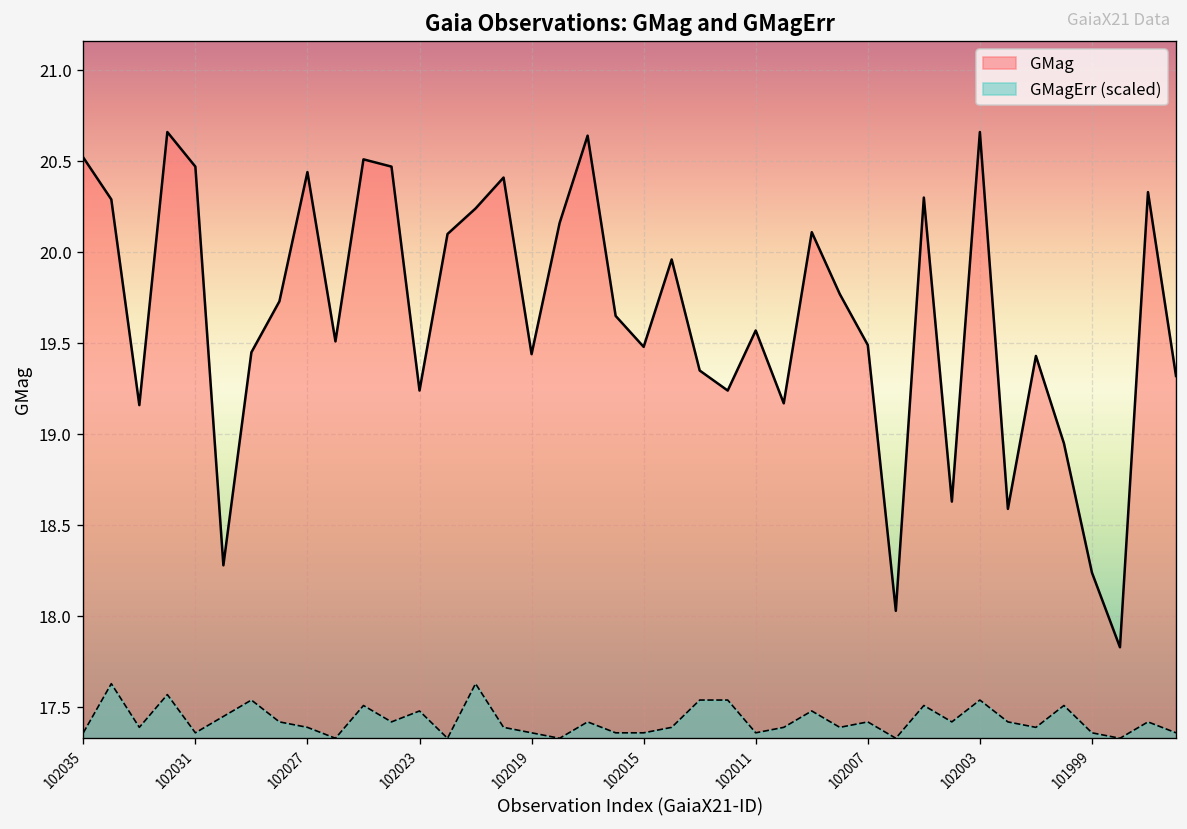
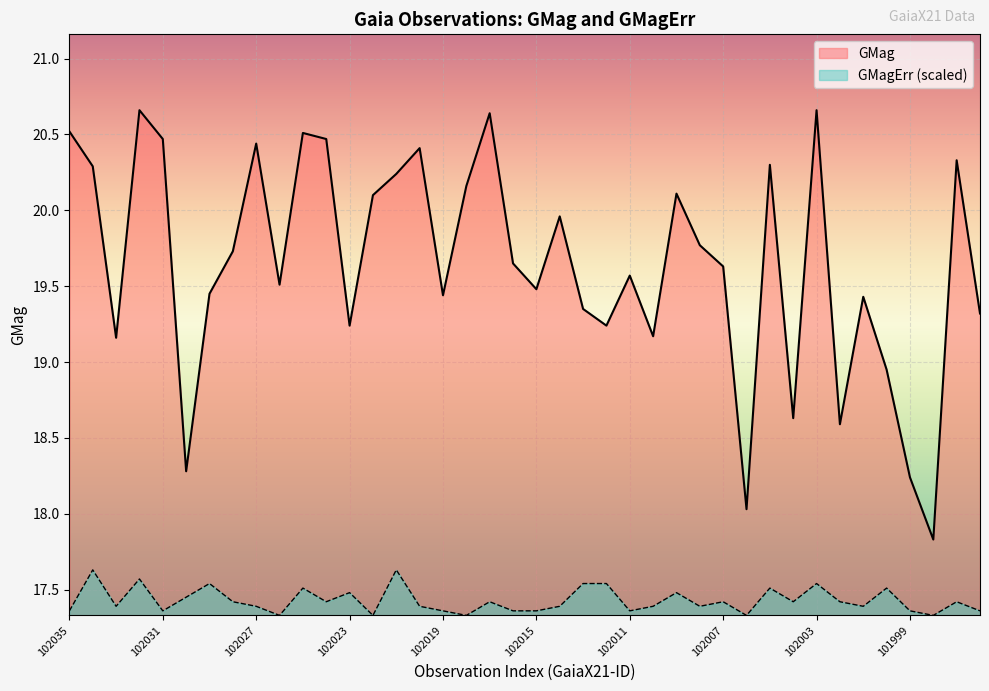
GMag, 102007: 19.49 -> 19.63
